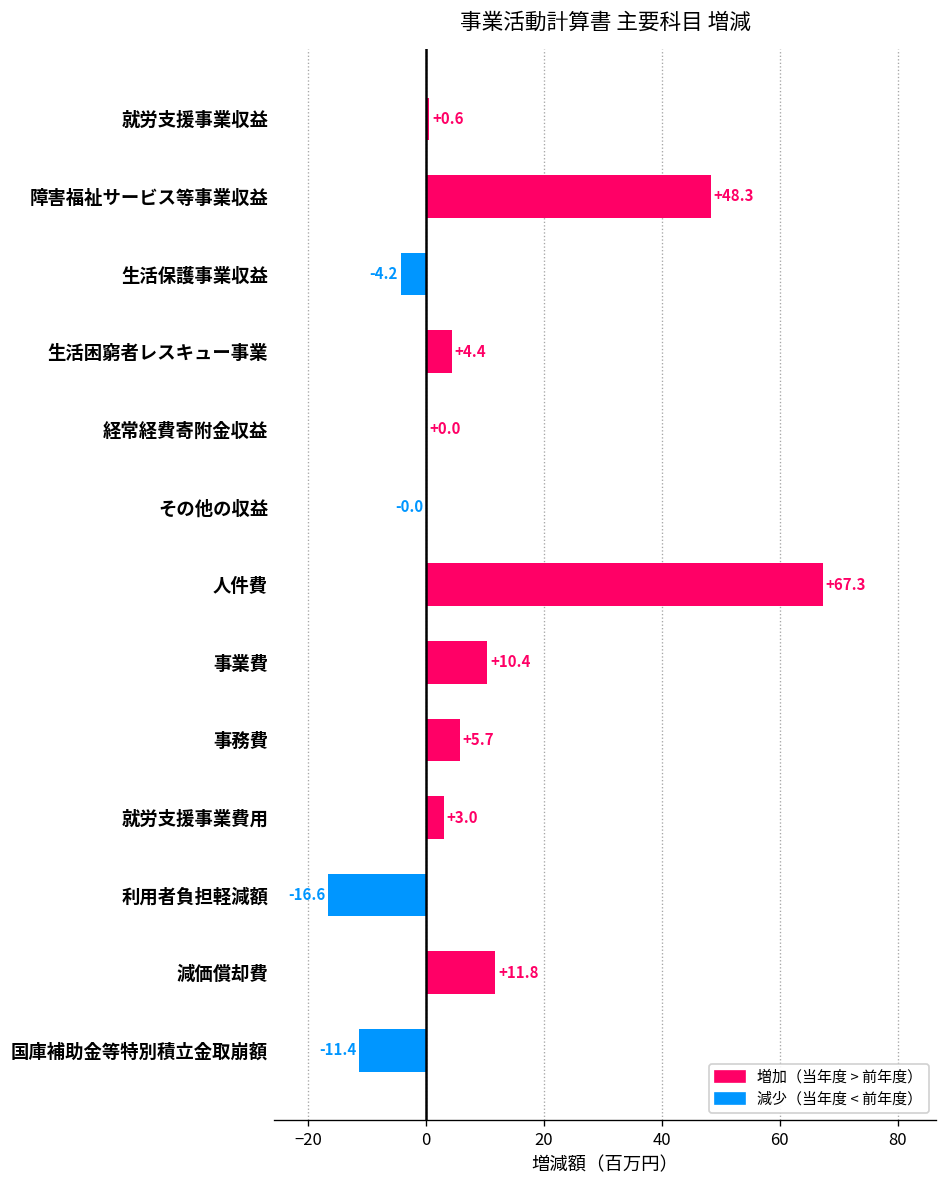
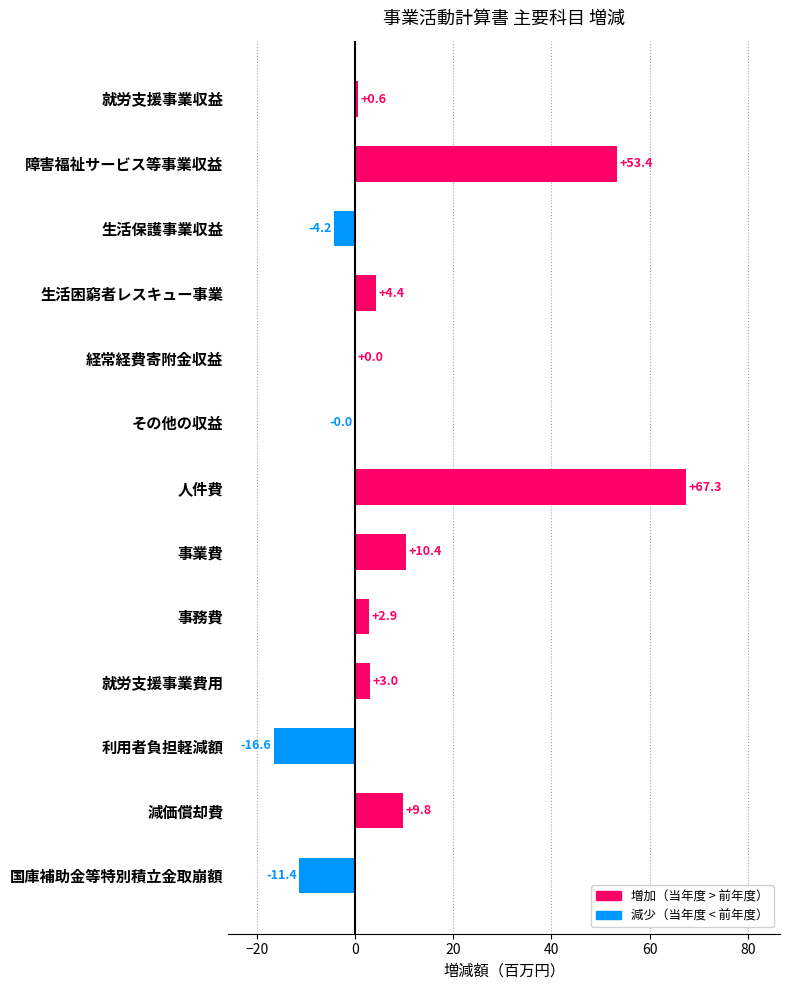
障害福祉サービス等事業収益: +48.3 -> +53.4
事務費: +5.7 -> +2.9
減価償却費: +11.8 -> +9.8
